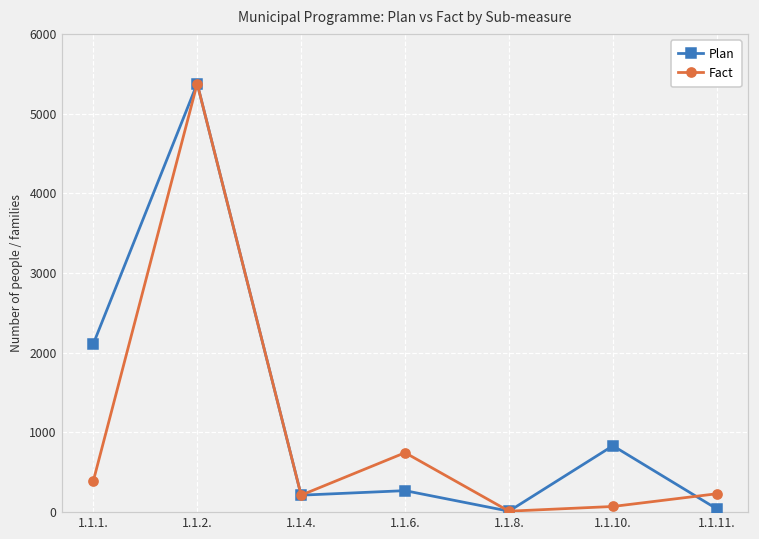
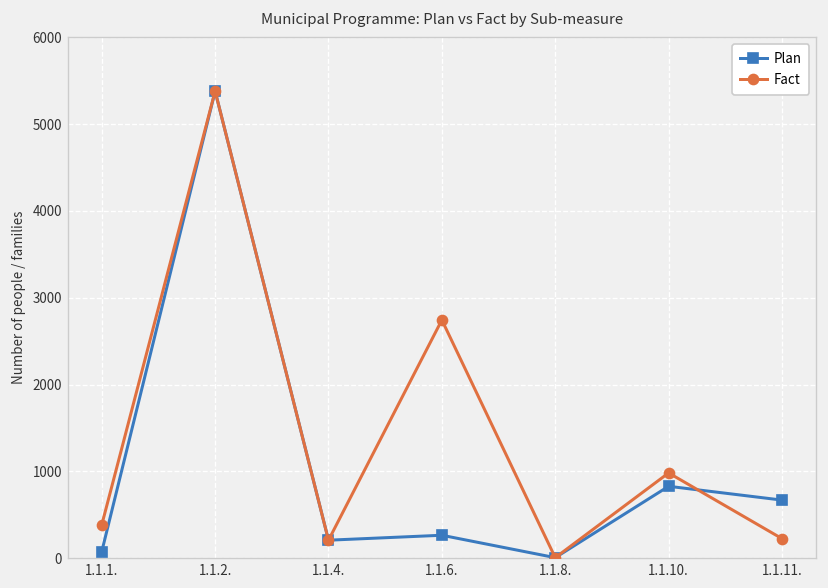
Plan, 1.1.1.: 2100 -> 100
Fact, 1.1.6.: 700 -> 2700
Fact, 1.1.10.: 100 -> 1000
Plan, 1.1.11.: 0 -> 700
